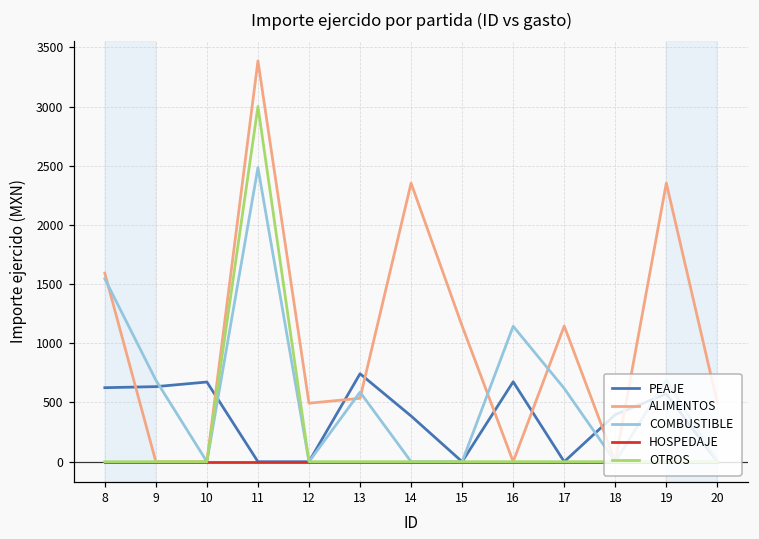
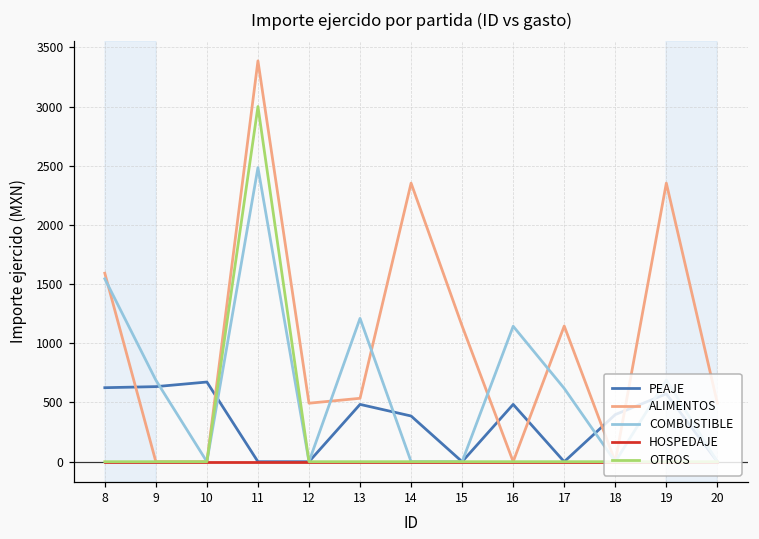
PEAJE, 13: 740 -> 480
COMBUSTIBLE, 13: 590 -> 1210
PEAJE, 16: 680 -> 480
